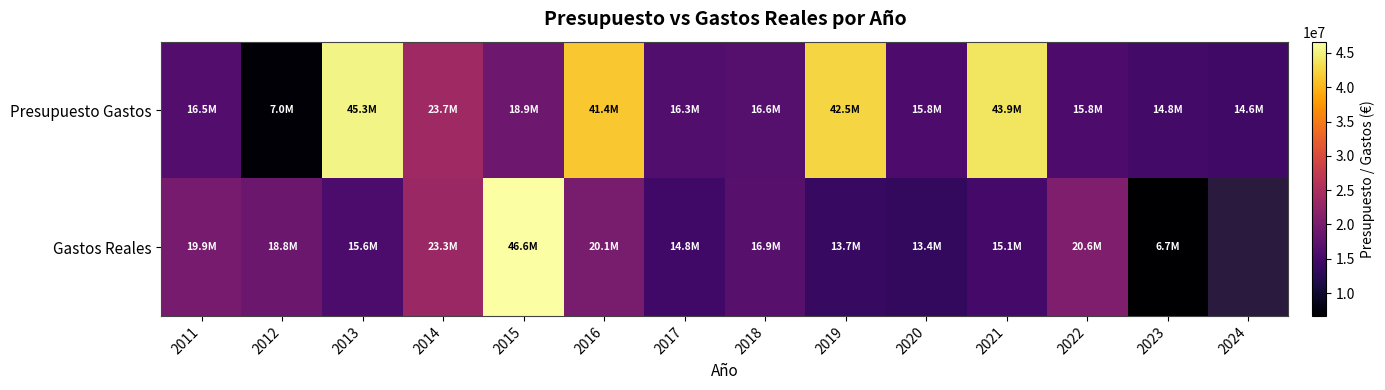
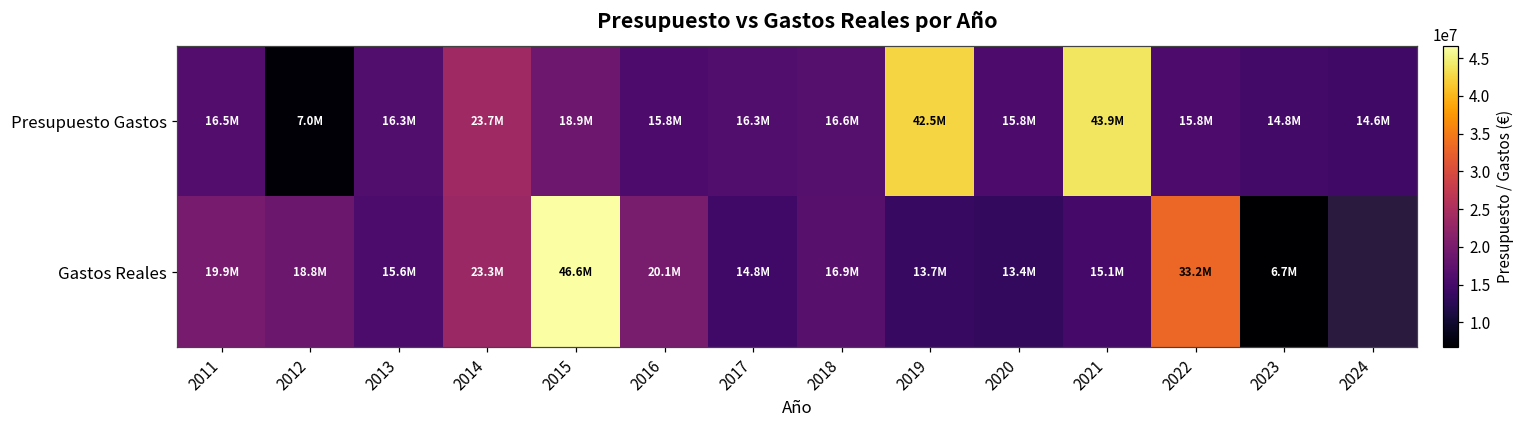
Presupuesto Gastos, 2013: 45.3M -> 16.3M
Presupuesto Gastos, 2016: 41.4M -> 15.8M
Gastos Reales, 2022: 20.6M -> 33.2M
